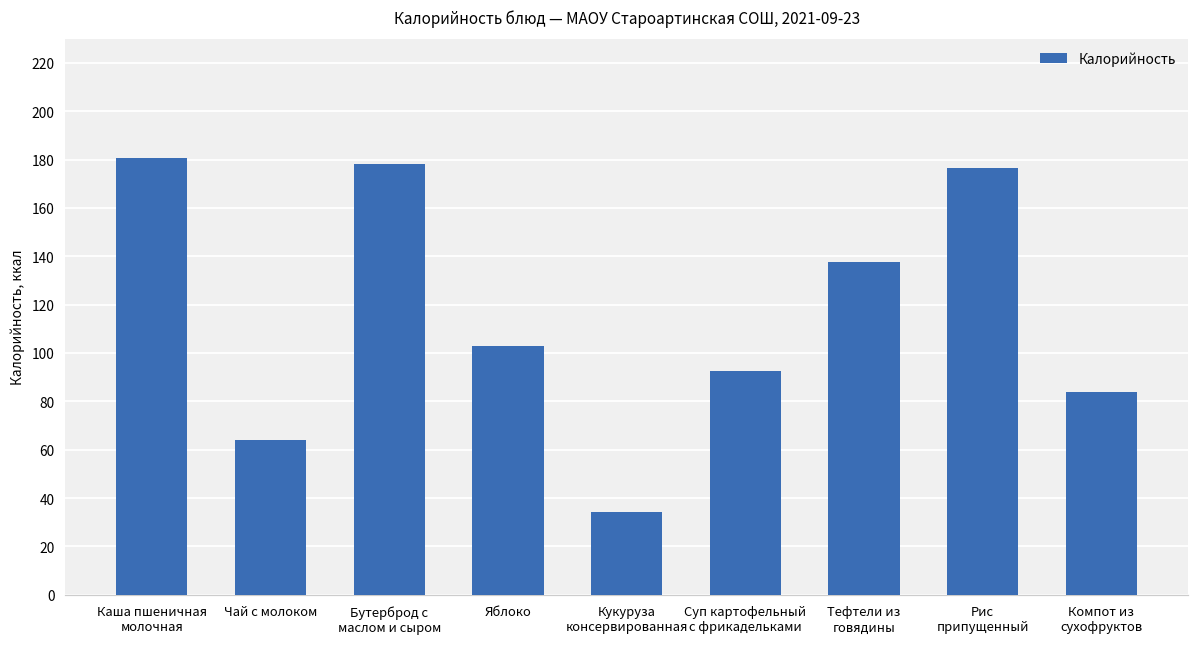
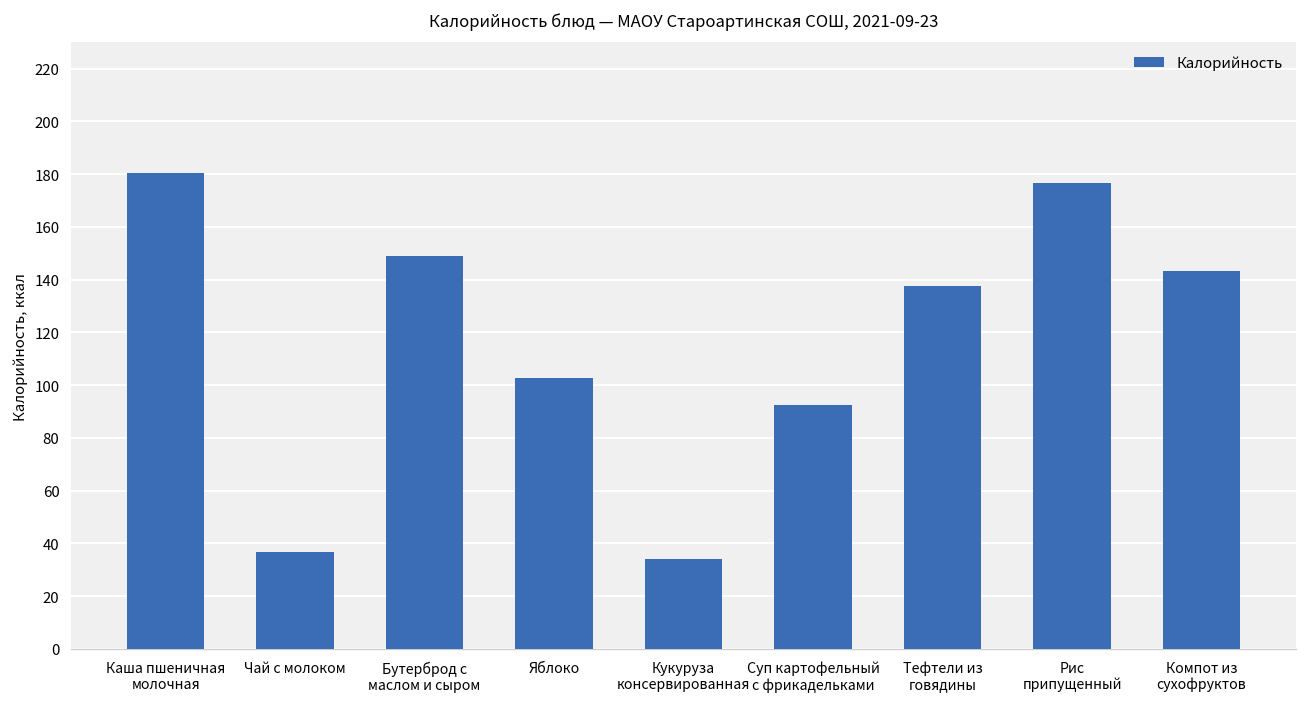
Чай с молоком: 64 -> 37
Бутерброд с маслом и сыром: 178 -> 149
Компот из сухофруктов: 84 -> 143
